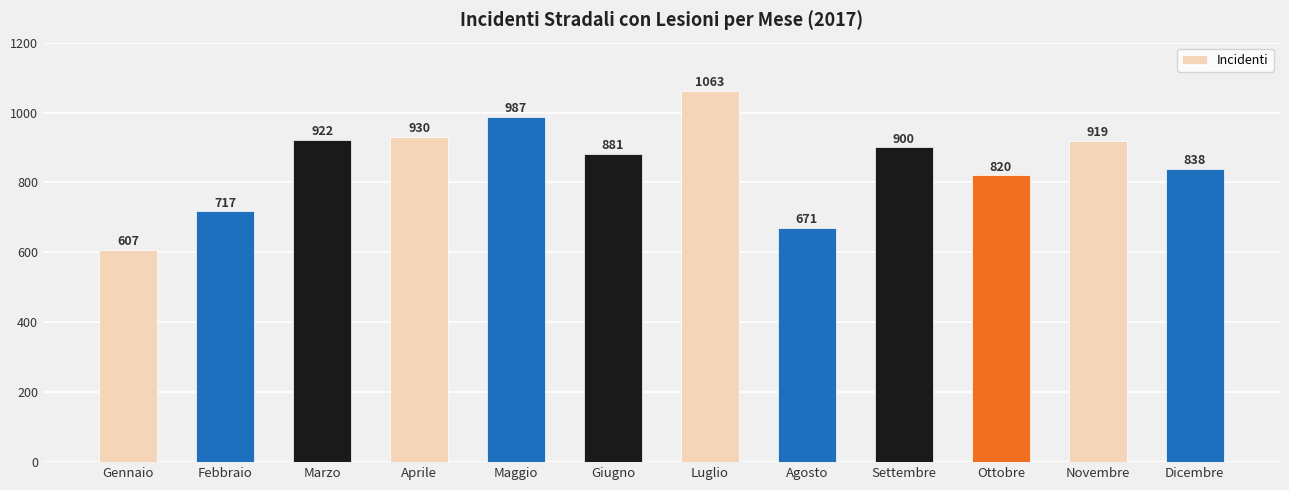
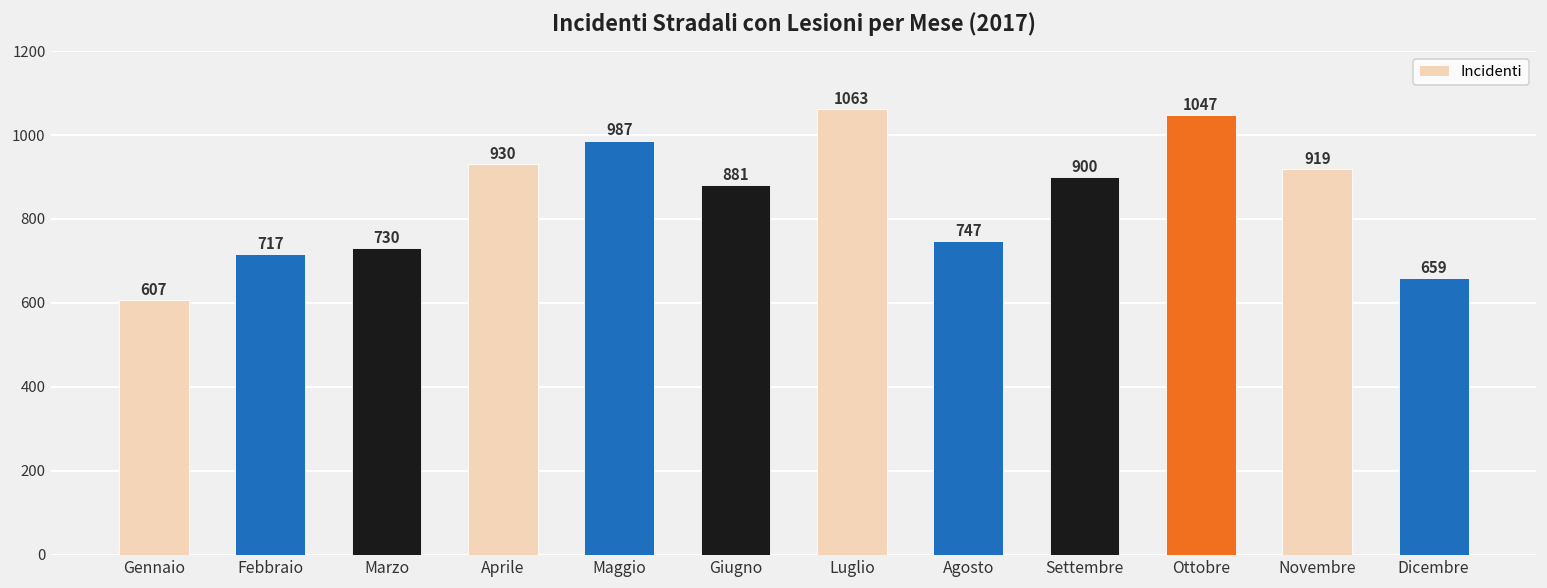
Marzo: 922 -> 730
Agosto: 671 -> 747
Ottobre: 820 -> 1047
Dicembre: 838 -> 659
